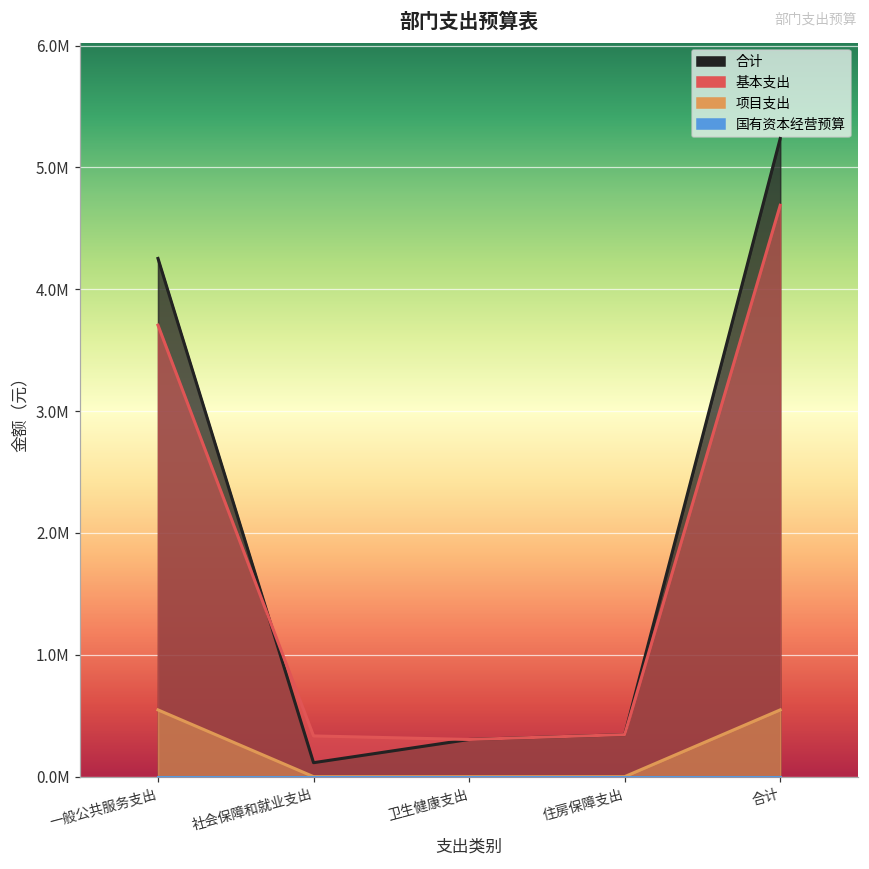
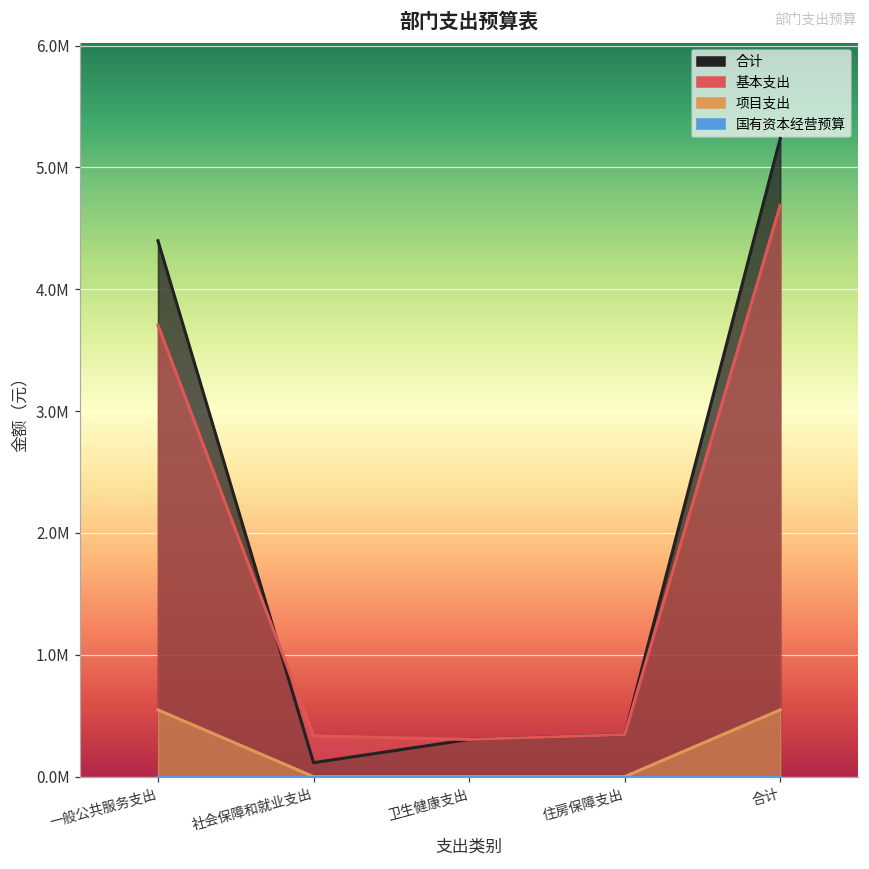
合计, 一般公共服务支出: 4250000 -> 4400000
